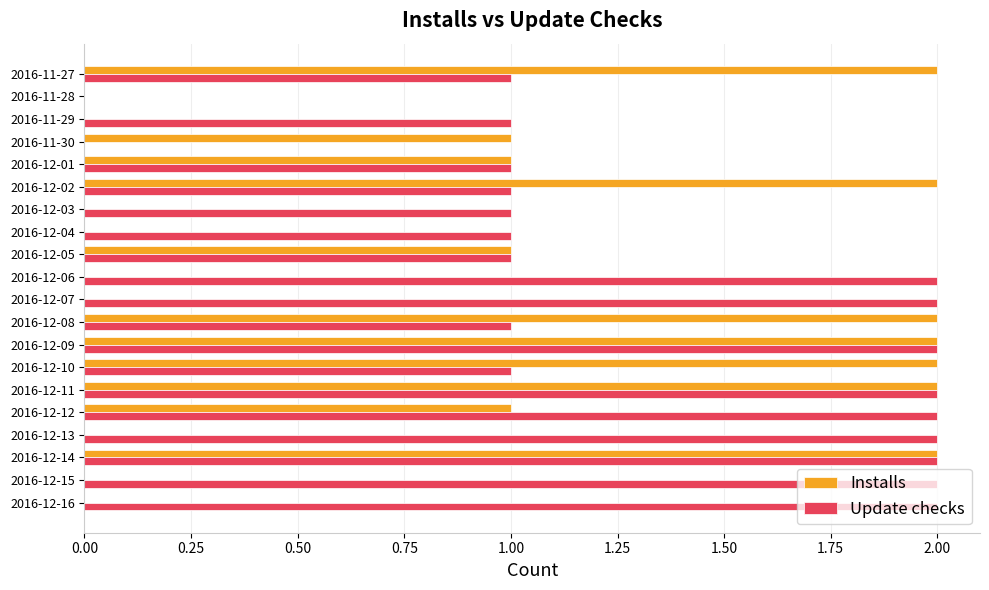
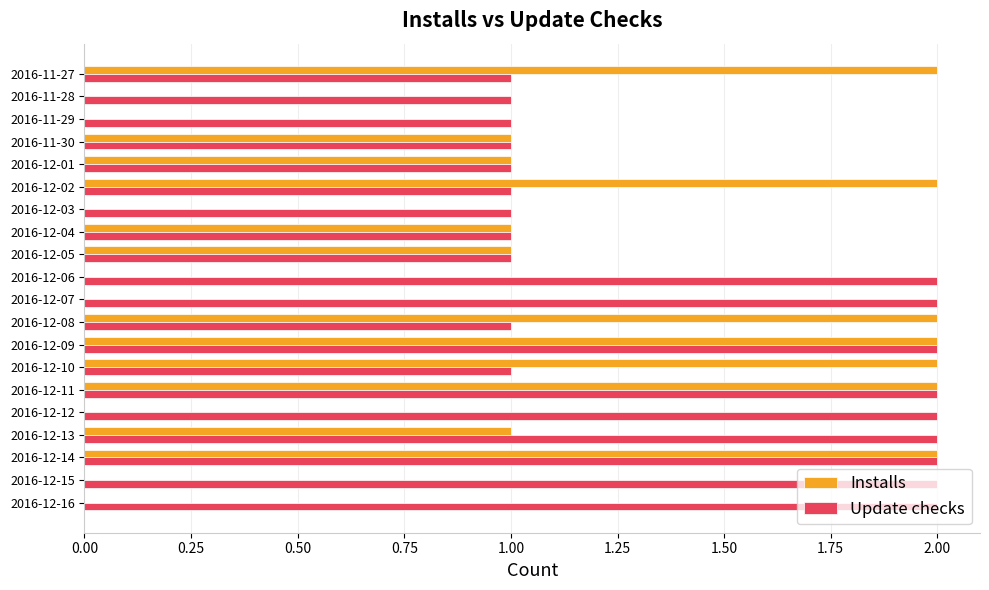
Update checks, 2016-11-28: 0 -> 1
Update checks, 2016-11-30: 0 -> 1
Installs, 2016-12-04: 0 -> 1
Installs, 2016-12-12: 1 -> 0
Installs, 2016-12-13: 0 -> 1
